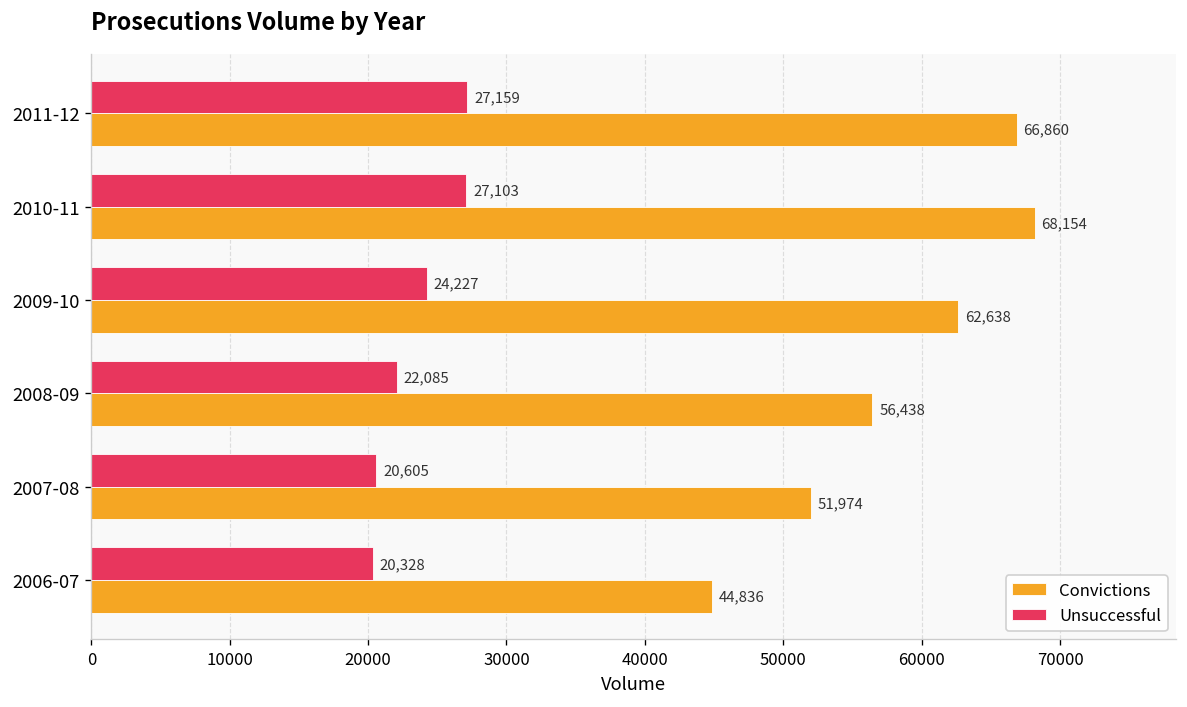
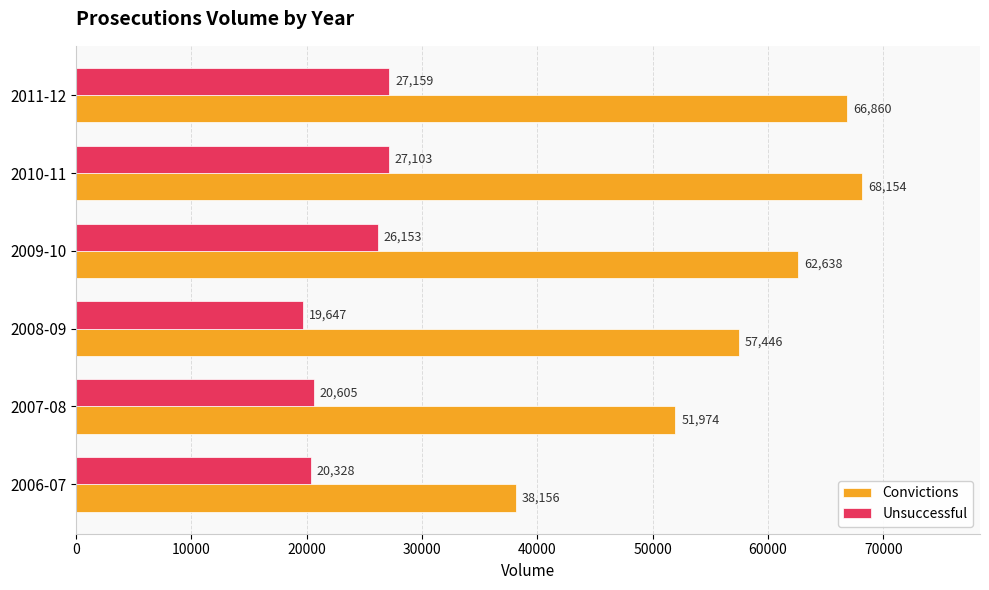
Unsuccessful, 2009-10: 24,227 -> 26,153
Unsuccessful, 2008-09: 22,085 -> 19,647
Convictions, 2008-09: 56,438 -> 57,446
Convictions, 2006-07: 44,836 -> 38,156
